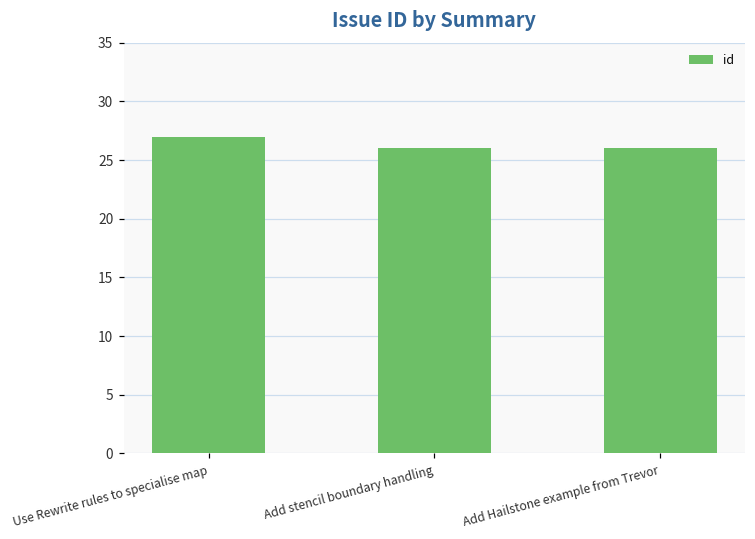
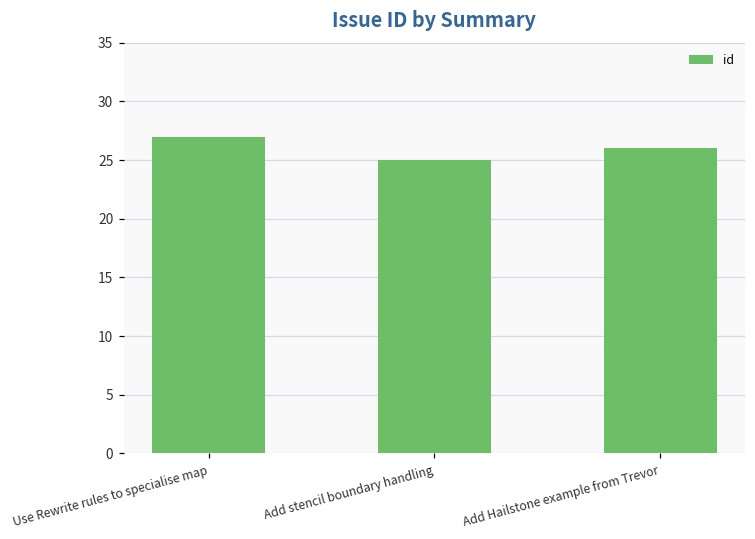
Add stencil boundary handling: 26 -> 25
